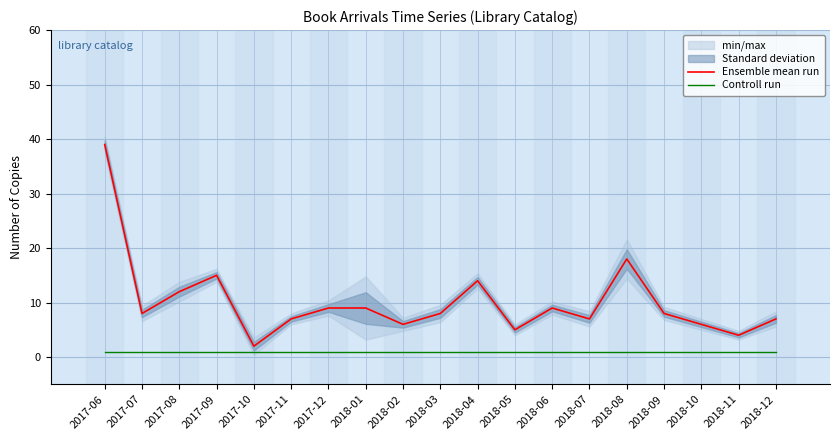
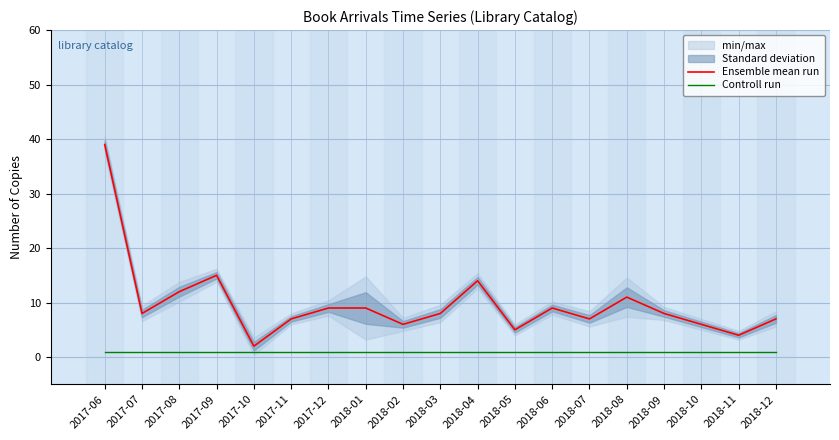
Ensemble mean run, 2018-08: 18 -> 11
